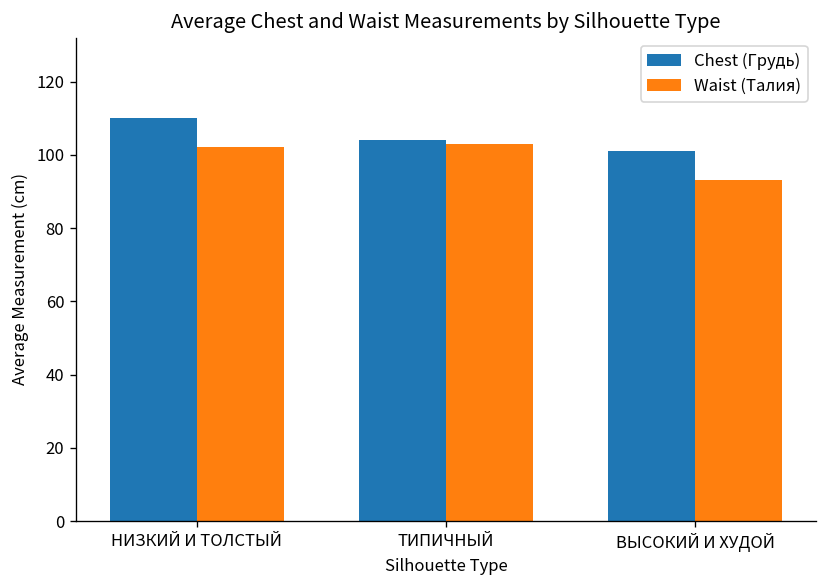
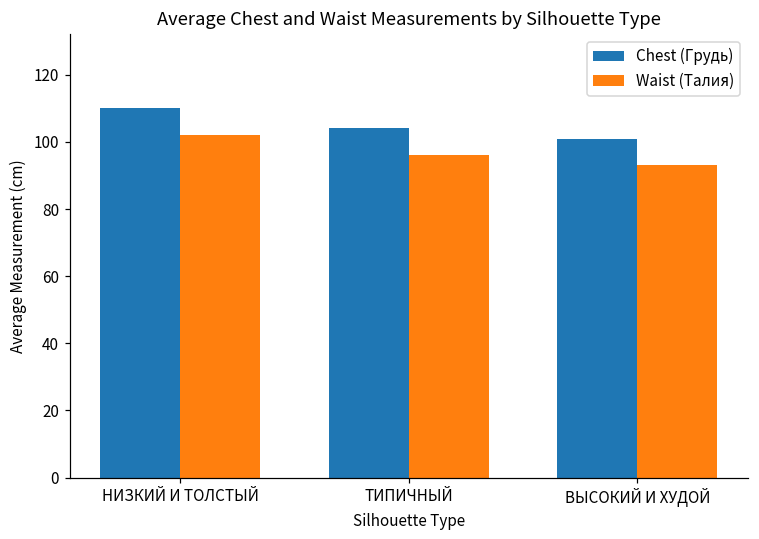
Waist (Талия), ТИПИЧНЫЙ: 103 -> 96
